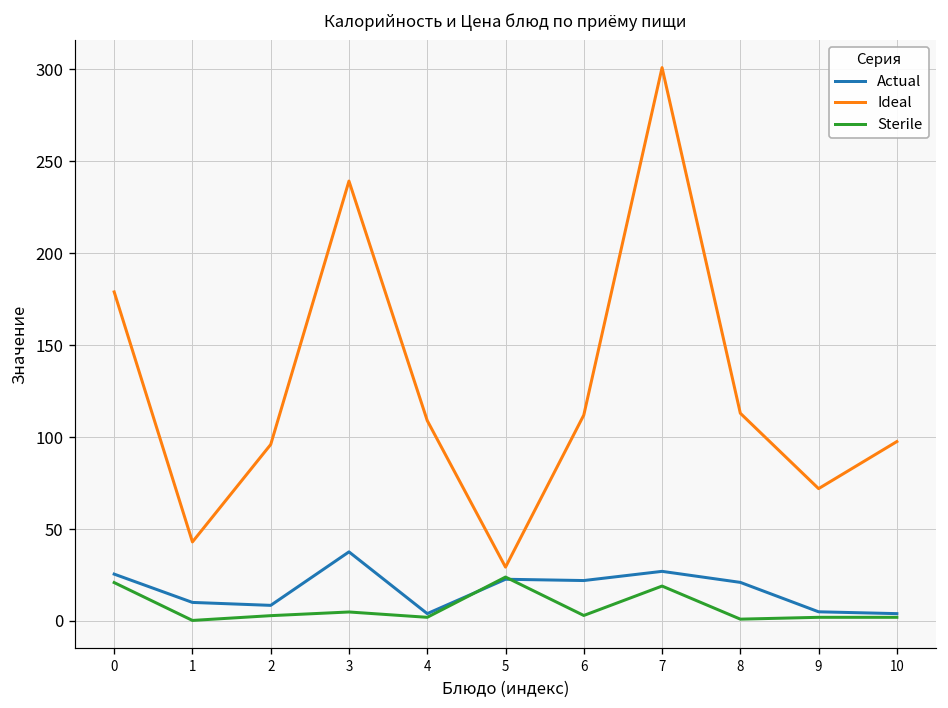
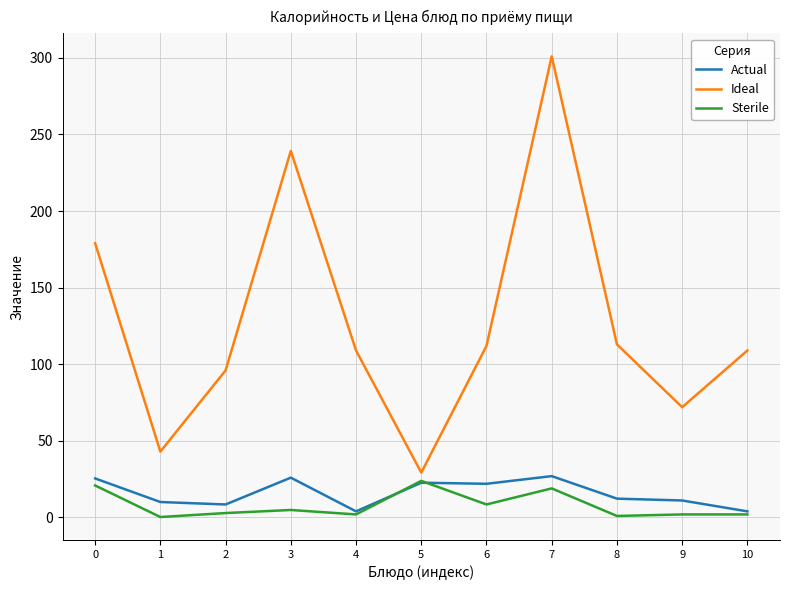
Actual, 3: 38 -> 26
Sterile, 6: 3 -> 9
Actual, 8: 21 -> 12
Actual, 9: 5 -> 11
Ideal, 10: 98 -> 109
